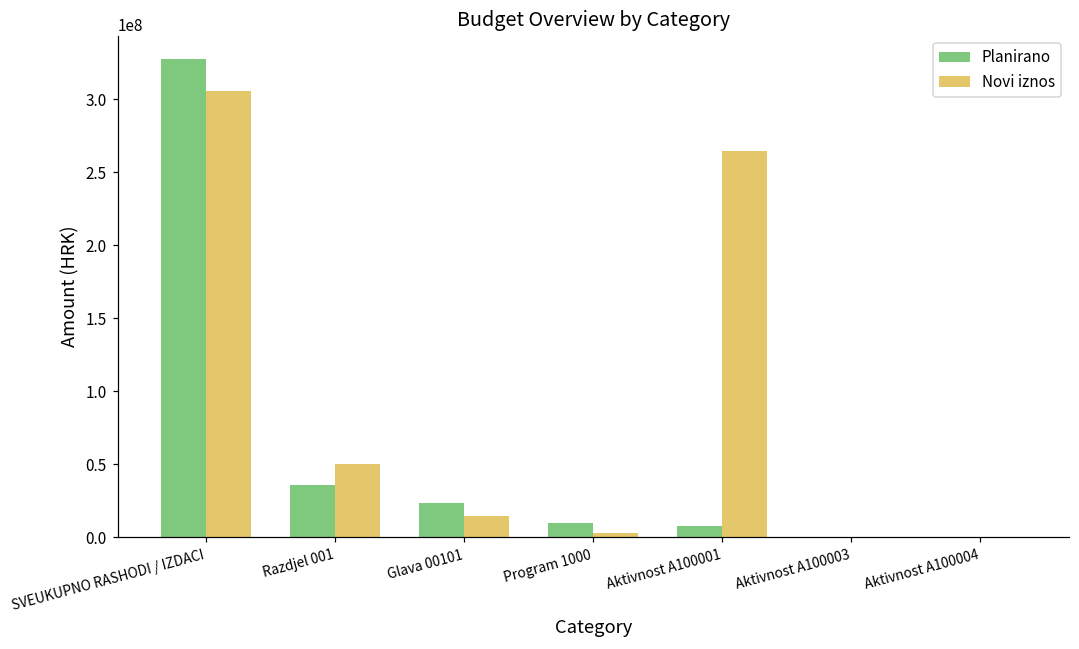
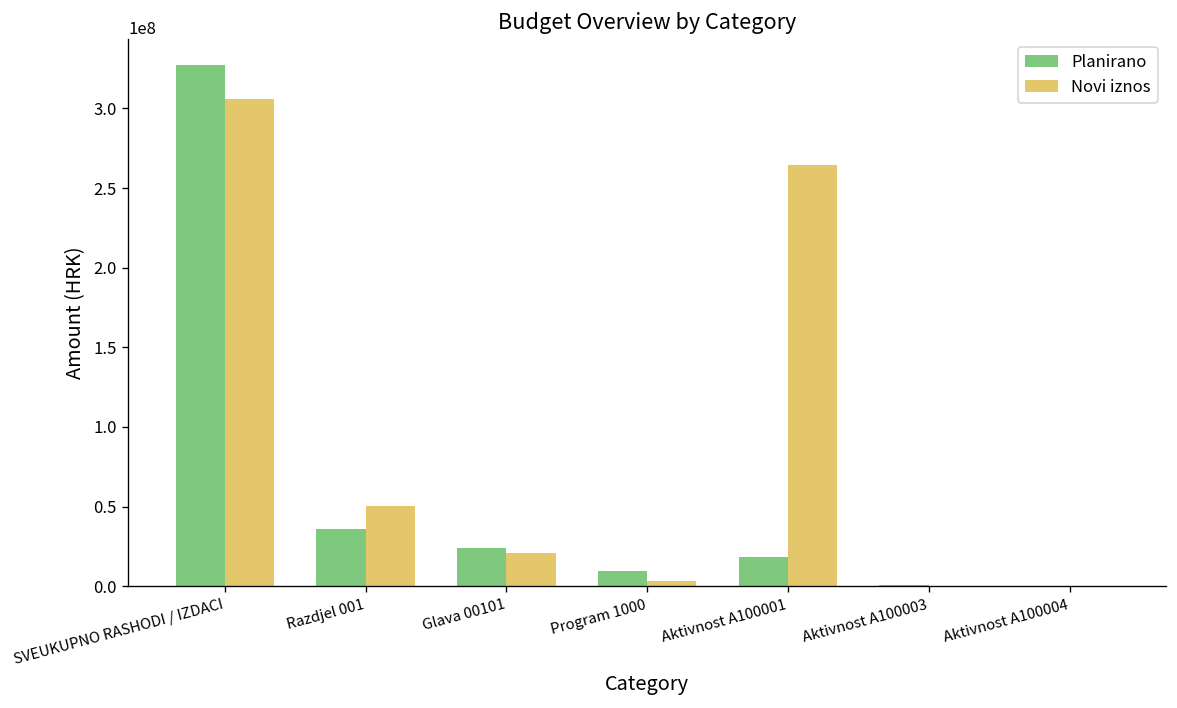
Novi iznos, Glava 00101: 15000000 -> 21000000
Planirano, Aktivnost A100001: 8000000 -> 18000000
